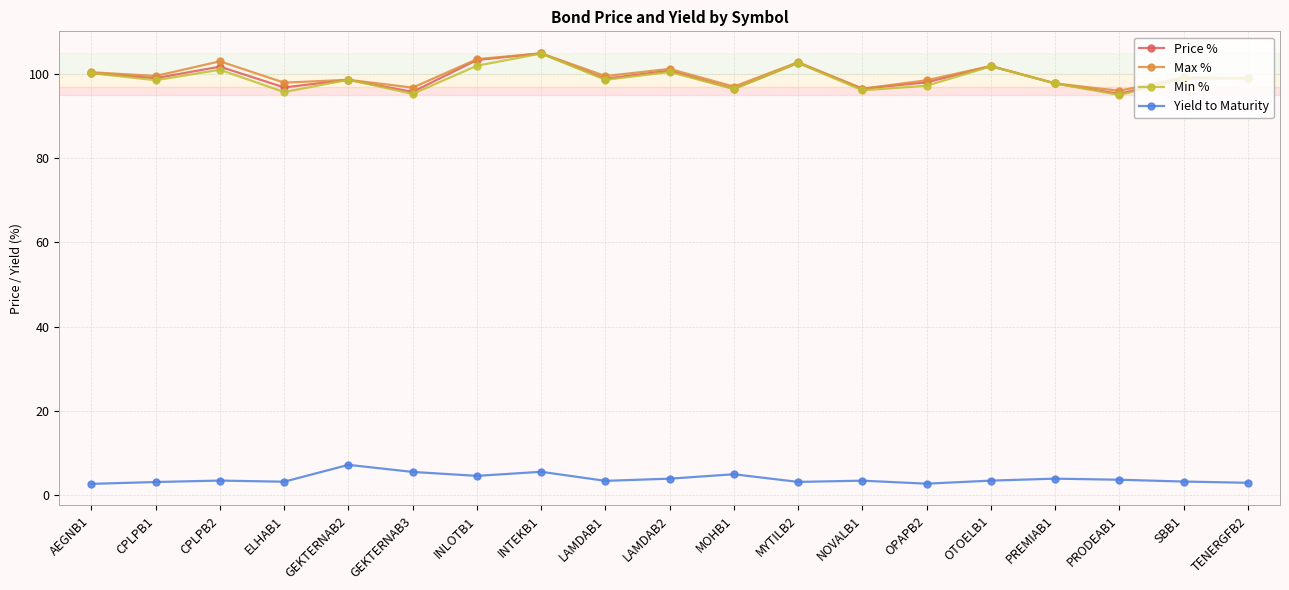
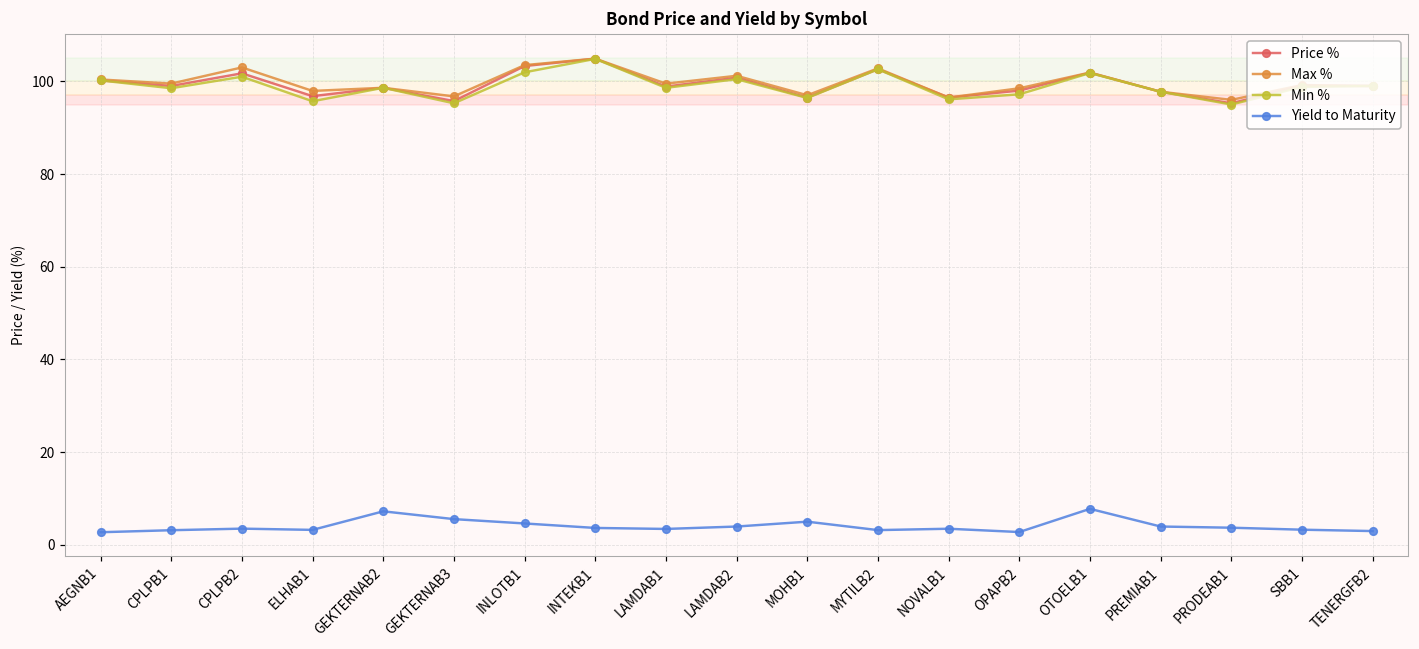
Yield to Maturity, INTEKB1: 6 -> 4
Yield to Maturity, OTOELB1: 3 -> 8
